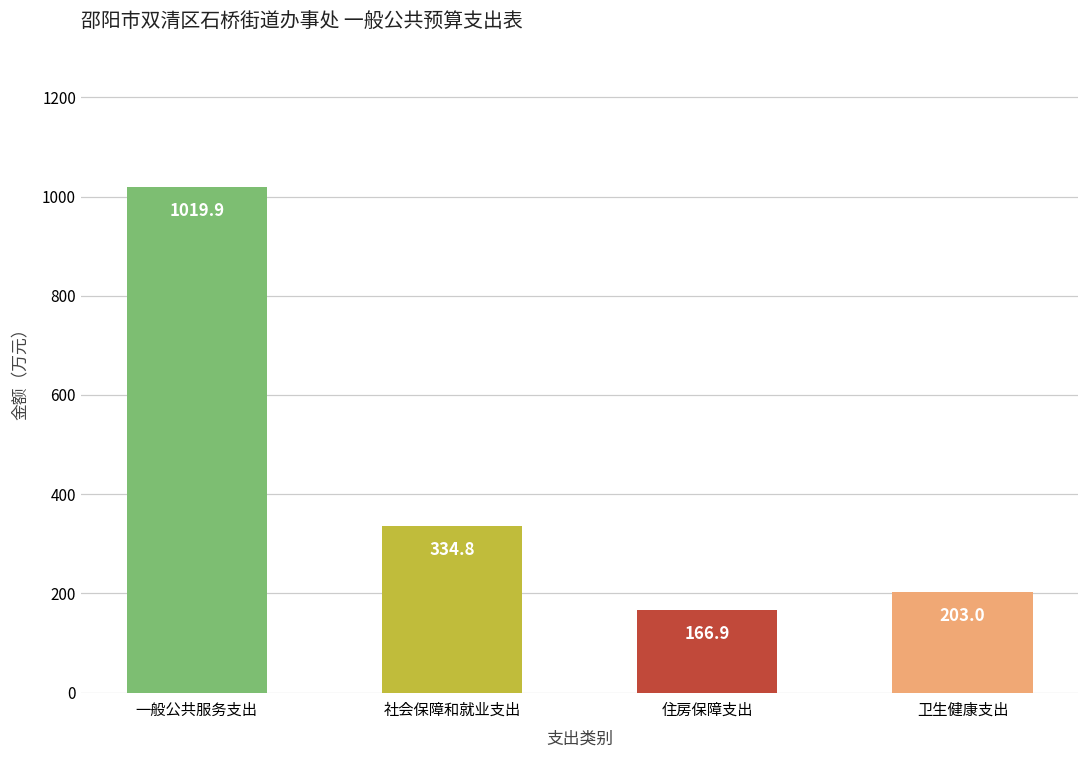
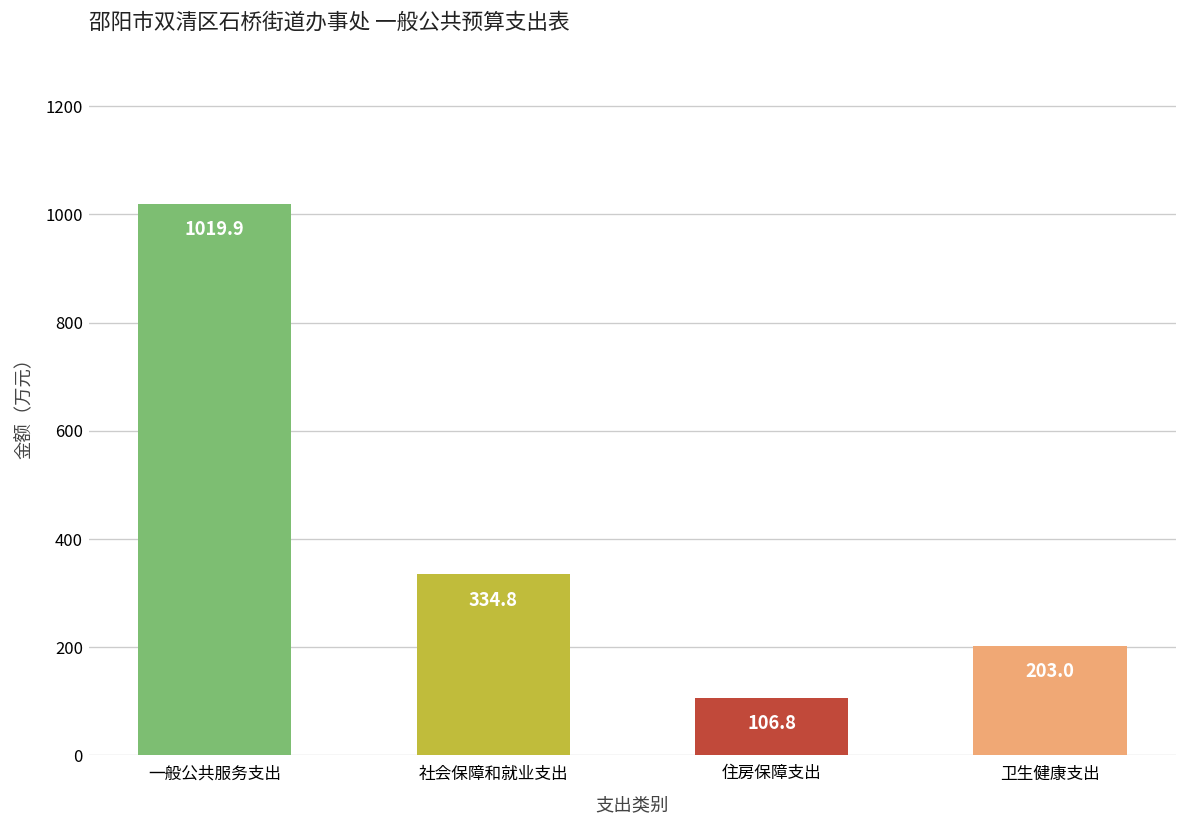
住房保障支出: 166.9 -> 106.8
